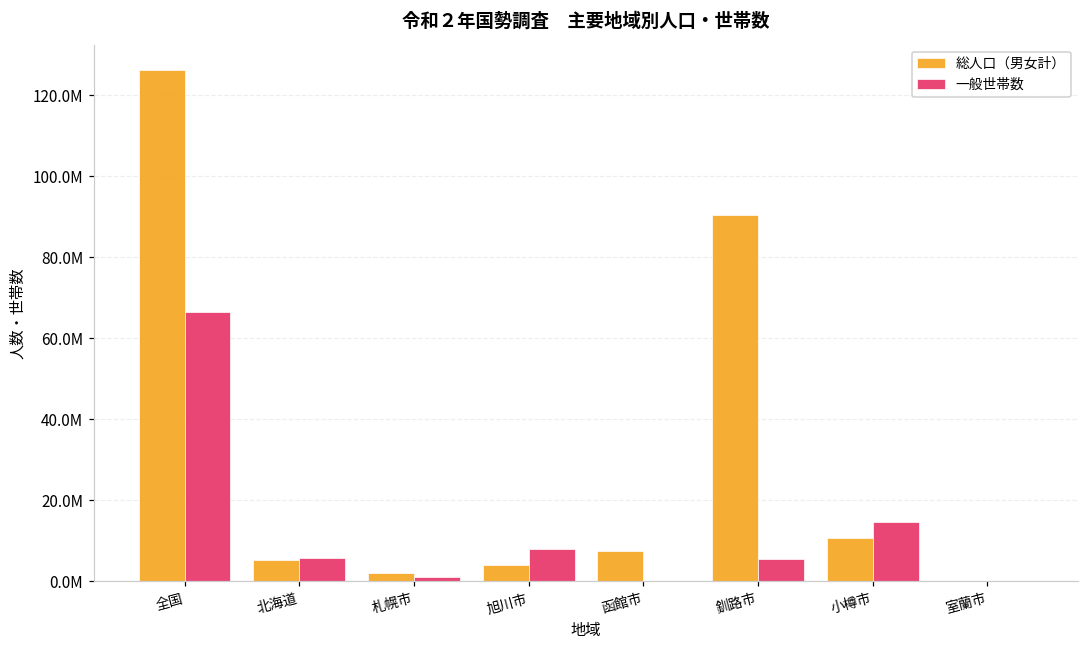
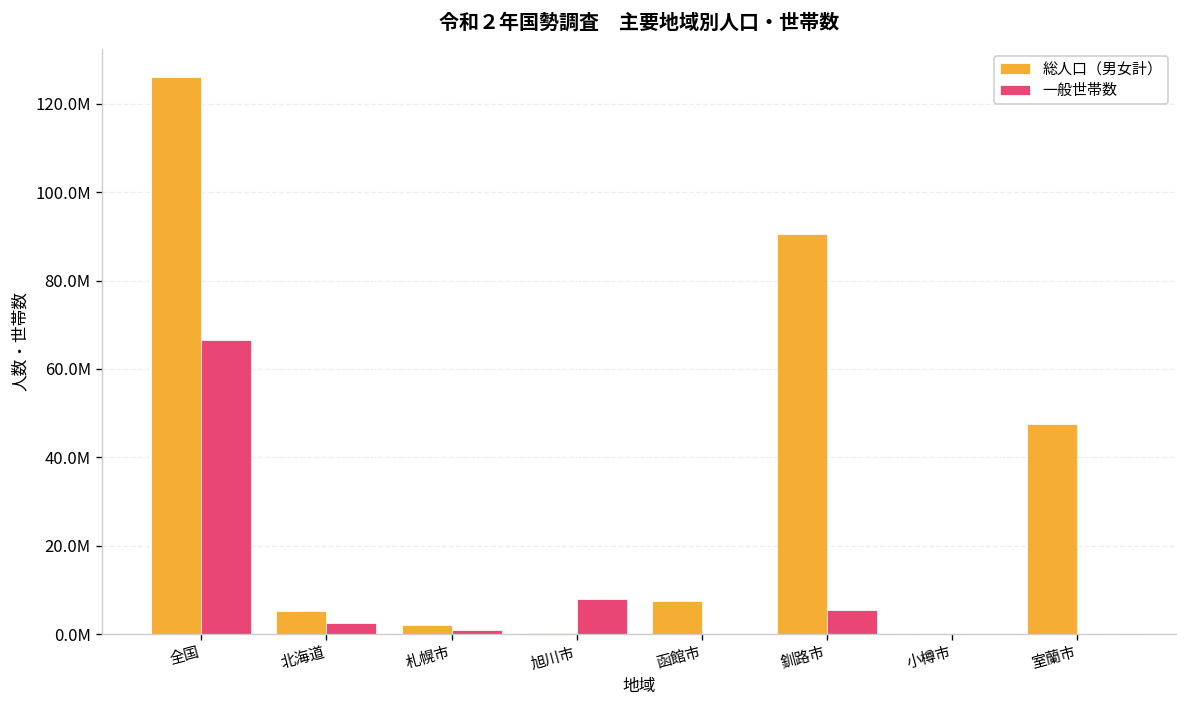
一般世帯数, 北海道: 6000000 -> 2000000
総人口（男女計）, 旭川市: 4000000 -> 0
総人口（男女計）, 小樽市: 11000000 -> 0
一般世帯数, 小樽市: 15000000 -> 0
総人口（男女計）, 室蘭市: 0 -> 48000000
